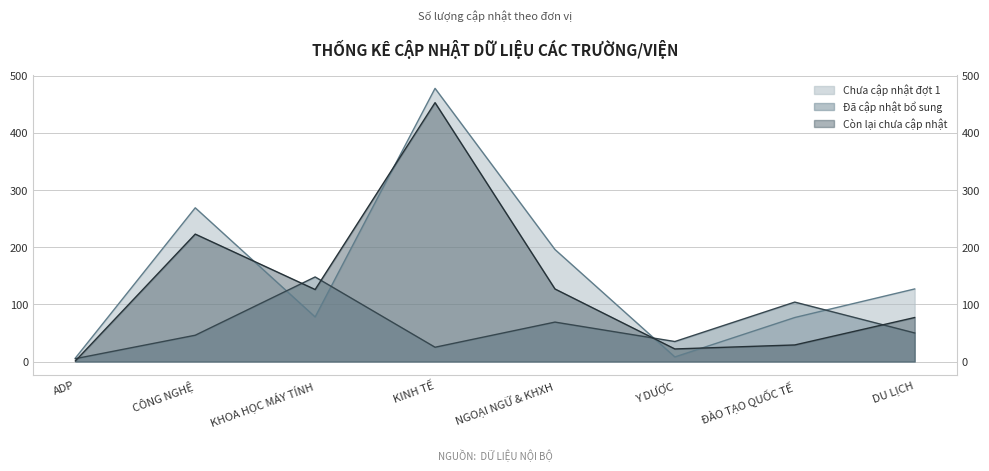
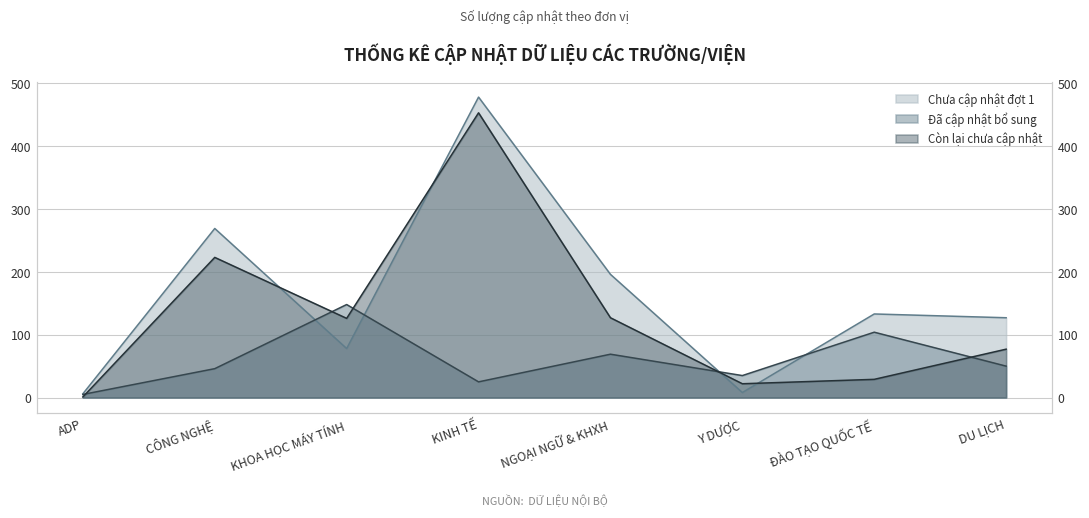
Chưa cập nhật đợt 1, ĐÀO TẠO QUỐC TẾ: 80 -> 130
